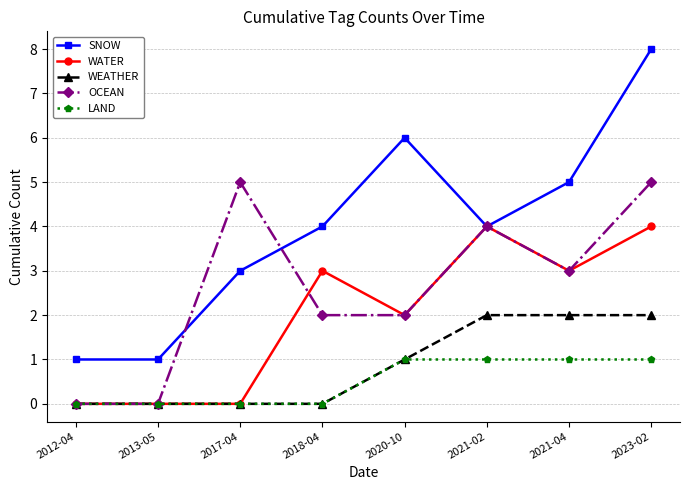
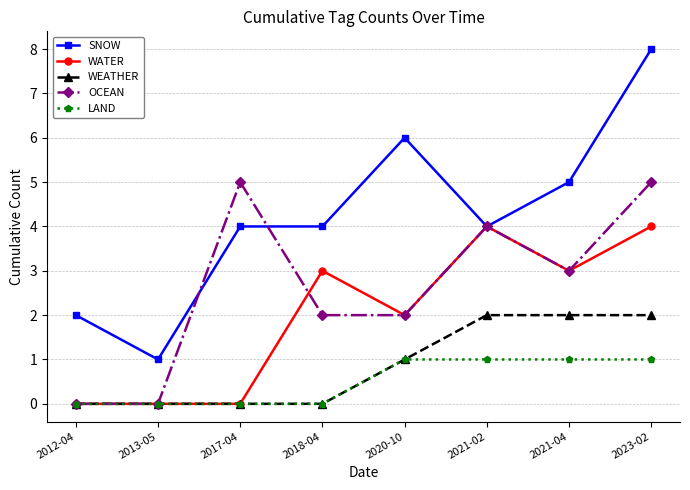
SNOW, 2012-04: 1 -> 2
SNOW, 2017-04: 3 -> 4
